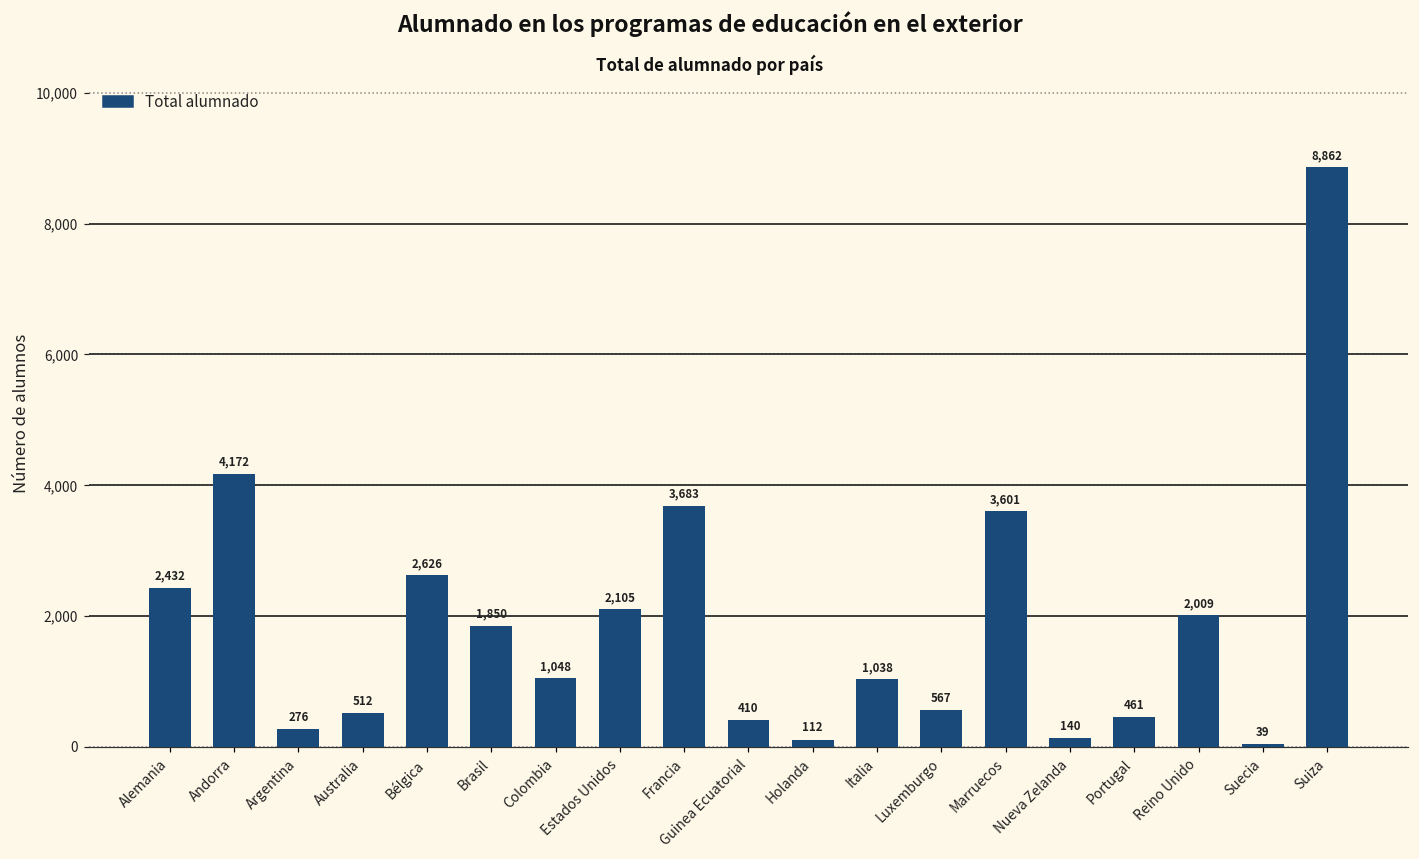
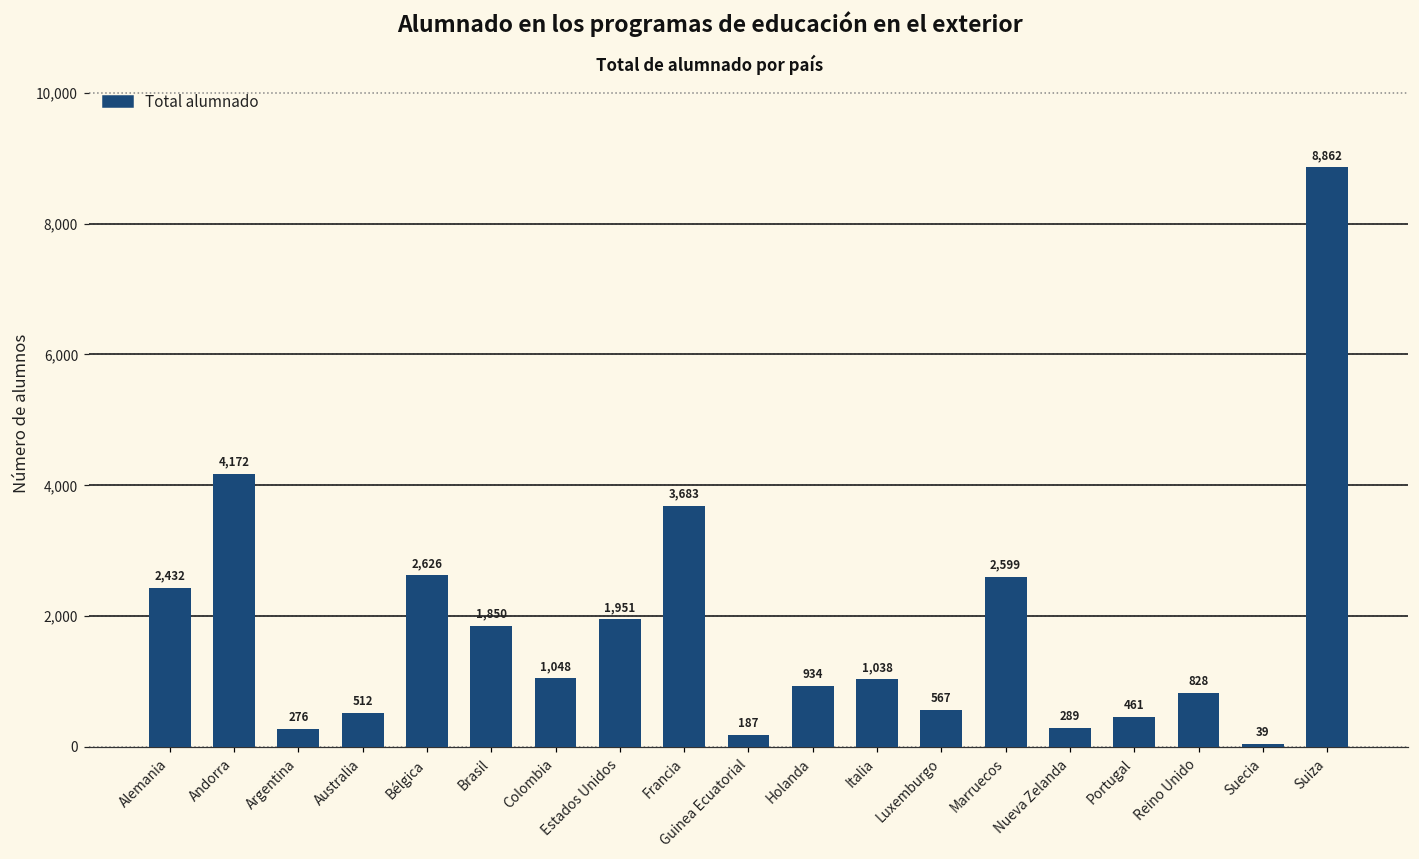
Estados Unidos: 2,105 -> 1,951
Guinea Ecuatorial: 410 -> 187
Holanda: 112 -> 934
Marruecos: 3,601 -> 2,599
Nueva Zelanda: 140 -> 289
Reino Unido: 2,009 -> 828
